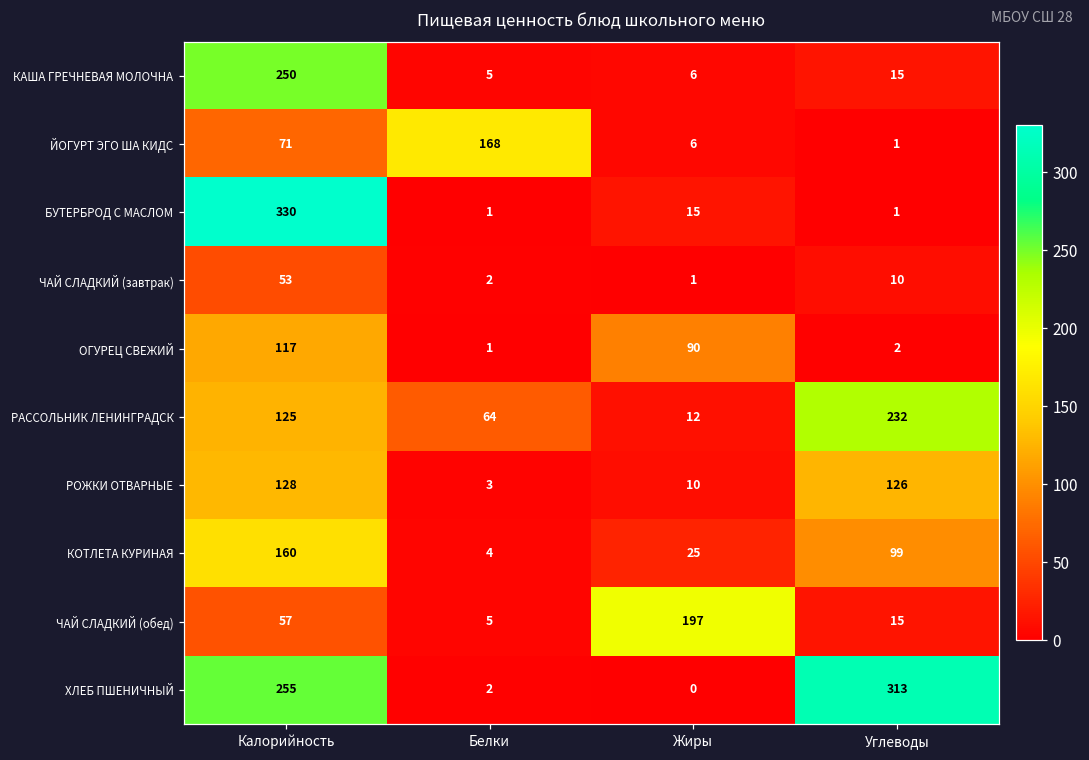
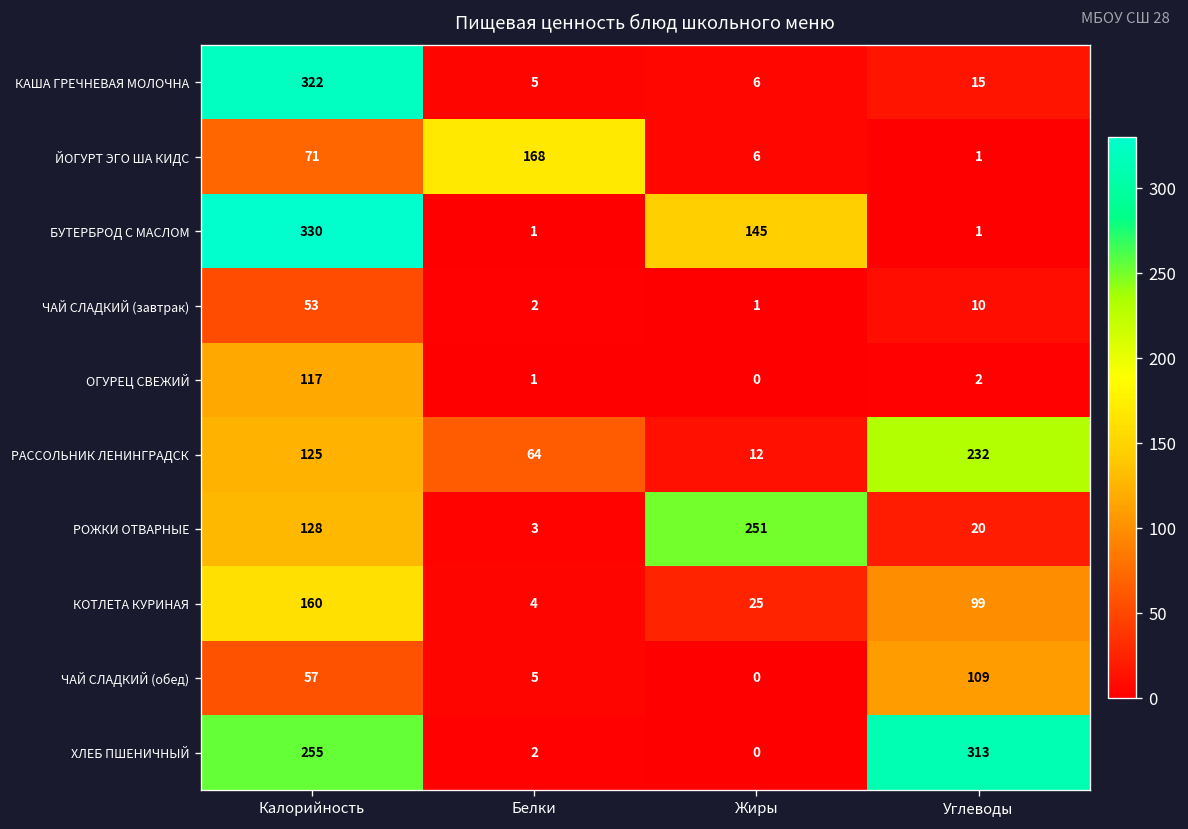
КАША ГРЕЧНЕВАЯ МОЛОЧНА, Калорийность: 250 -> 322
БУТЕРБРОД С МАСЛОМ, Жиры: 15 -> 145
ОГУРЕЦ СВЕЖИЙ, Жиры: 90 -> 0
РОЖКИ ОТВАРНЫЕ, Жиры: 10 -> 251
РОЖКИ ОТВАРНЫЕ, Углеводы: 126 -> 20
ЧАЙ СЛАДКИЙ (обед), Жиры: 197 -> 0
ЧАЙ СЛАДКИЙ (обед), Углеводы: 15 -> 109
